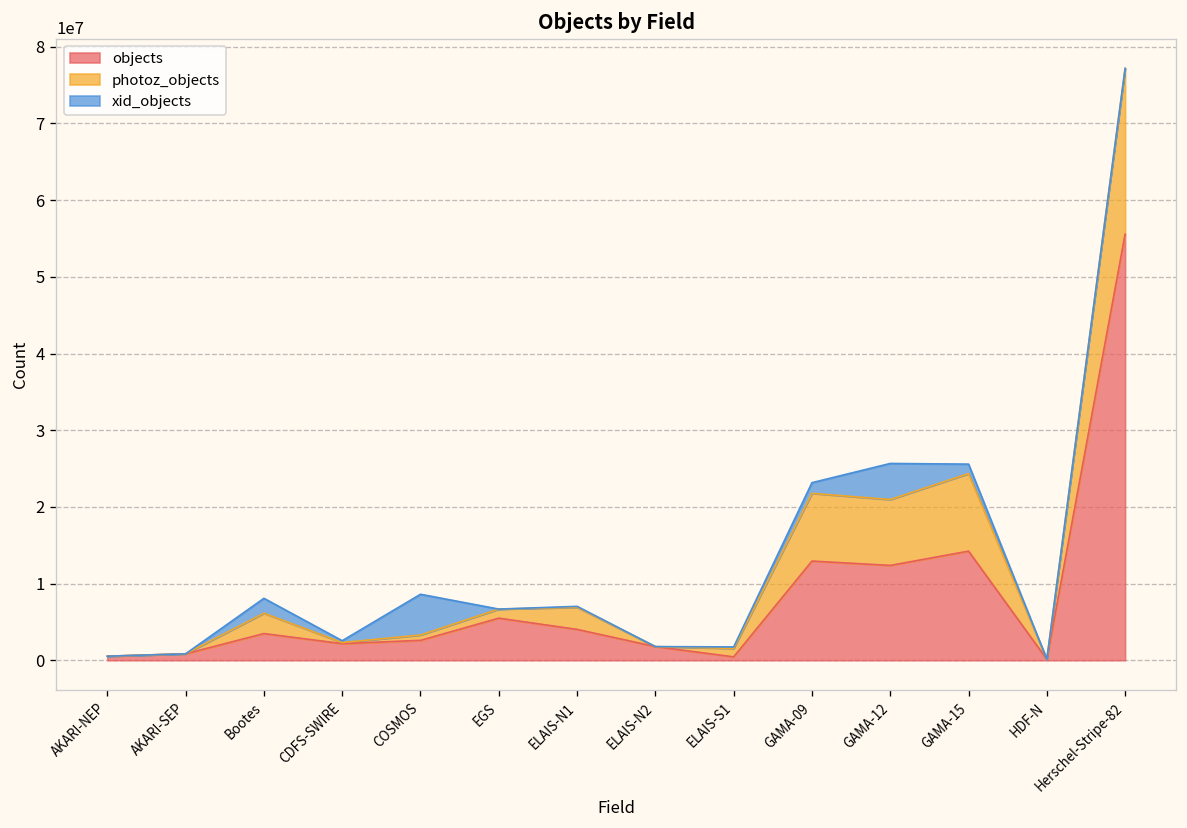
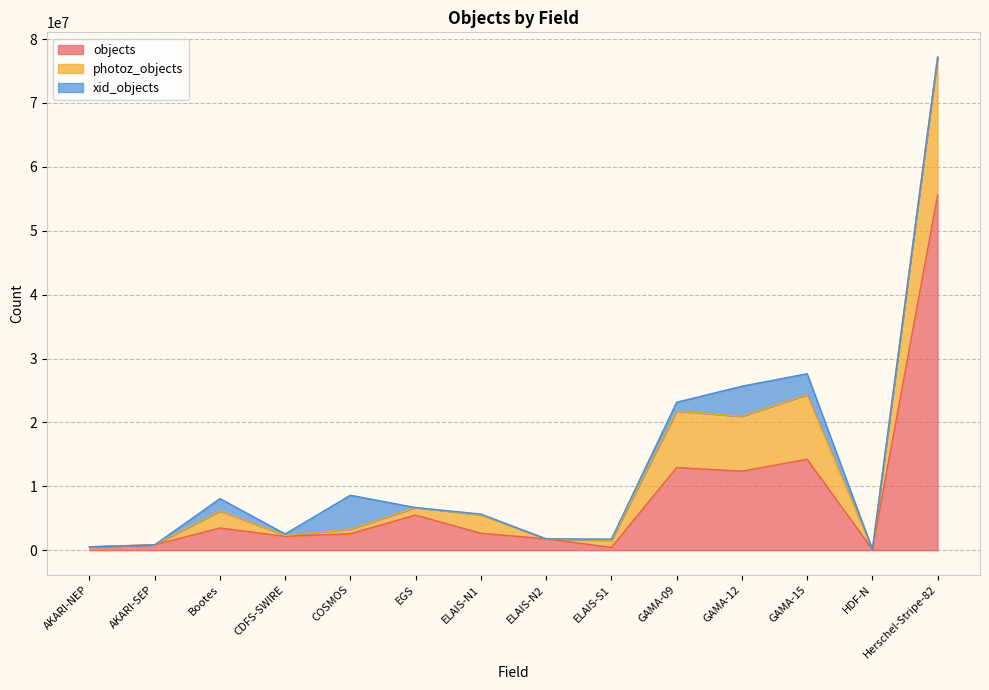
objects, ELAIS-N1: 4000000 -> 3000000
xid_objects, GAMA-15: 1000000 -> 3000000
